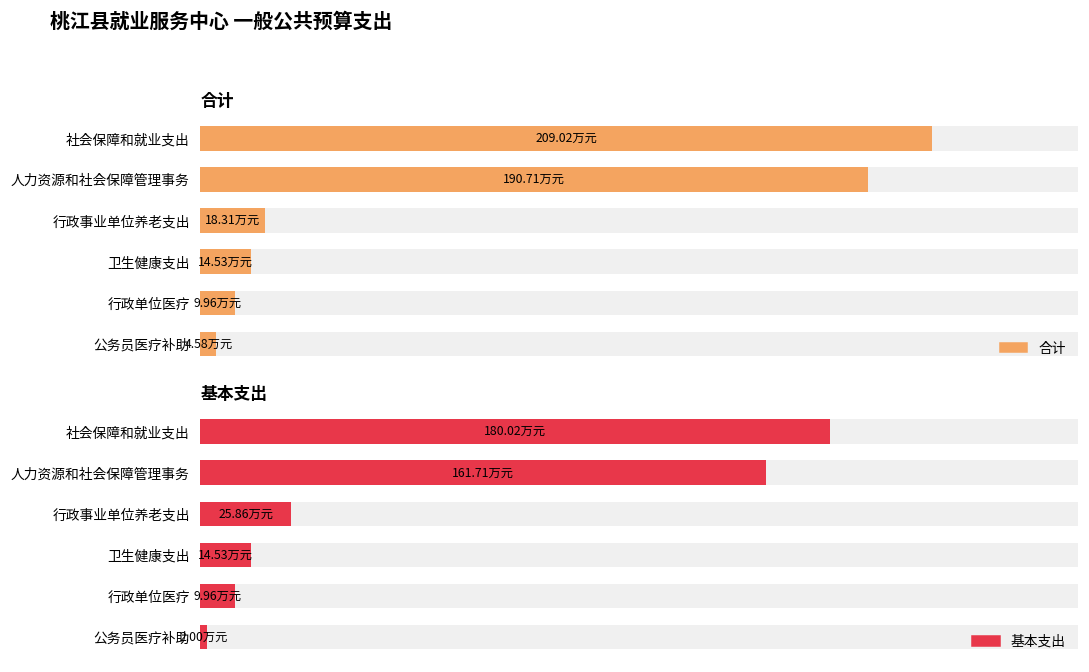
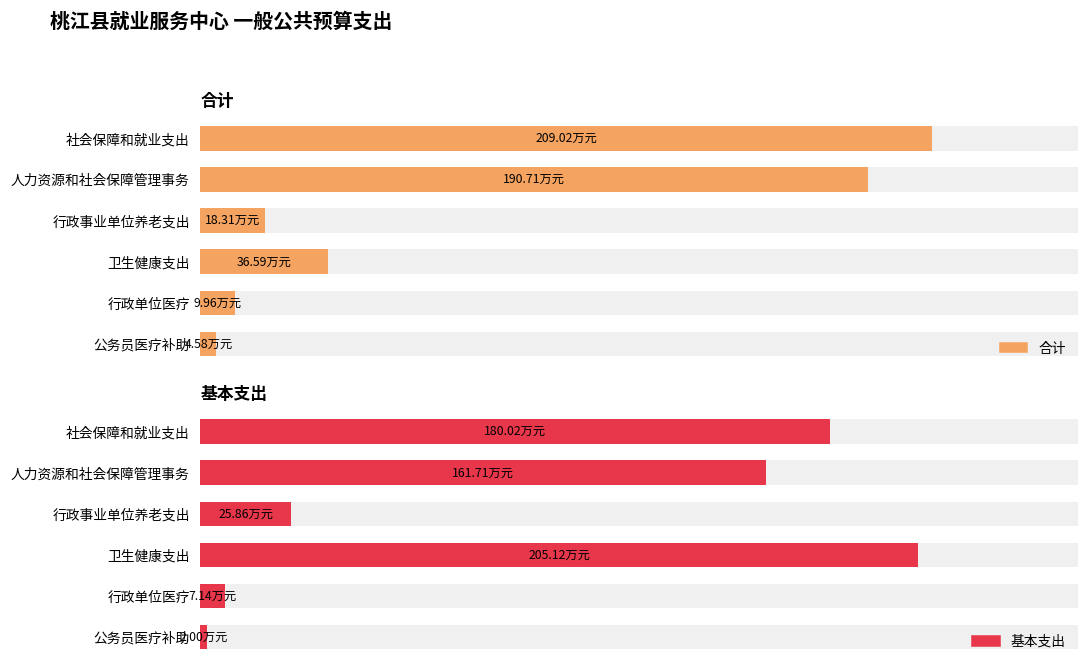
合计, 合计, 卫生健康支出: 14.53 -> 36.59
基本支出, 基本支出, 卫生健康支出: 14.53 -> 205.12
基本支出, 基本支出, 行政单位医疗: 9.96 -> 7.14
